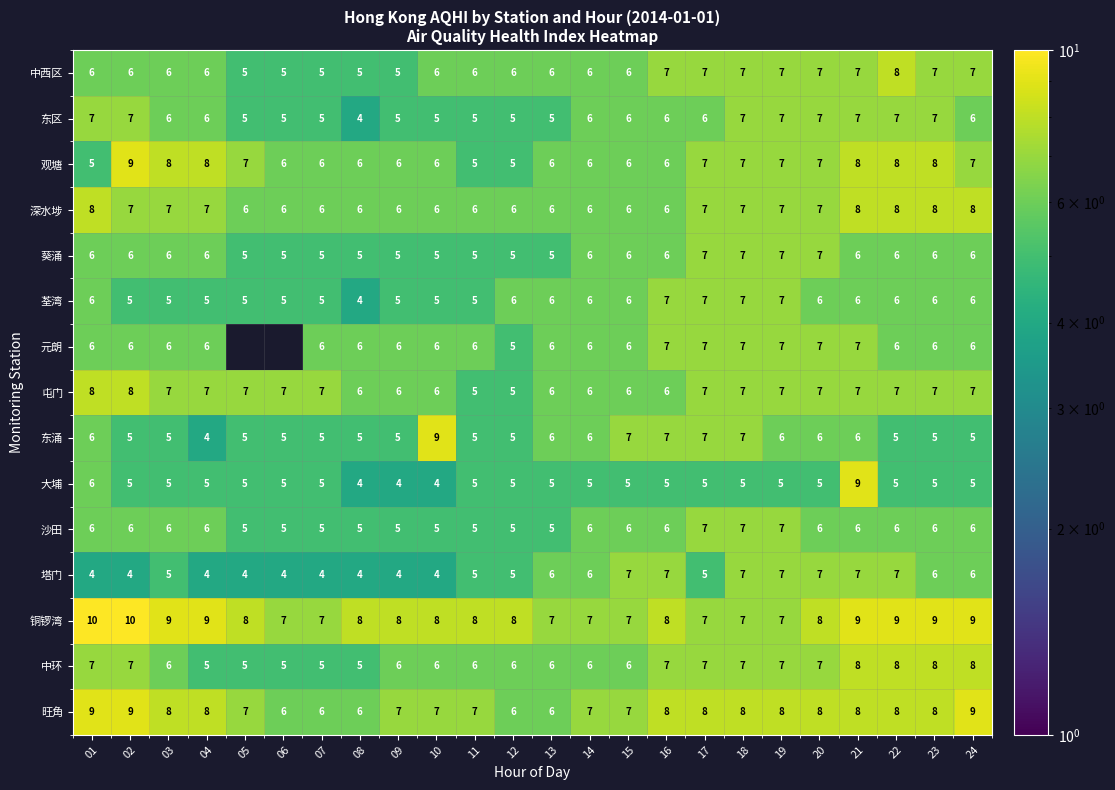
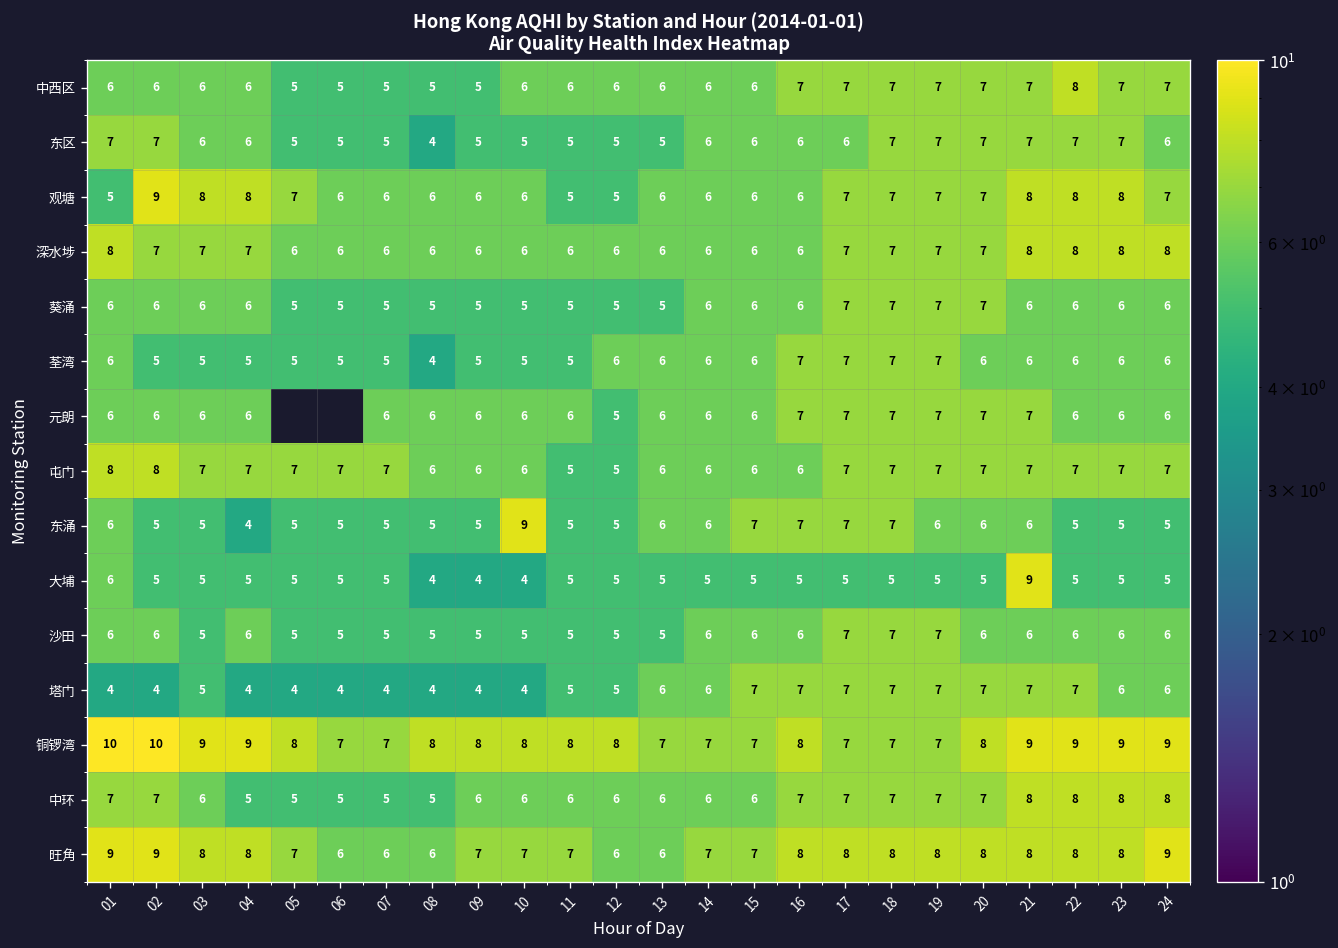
沙田, 03: 6 -> 5
塔门, 17: 5 -> 7
